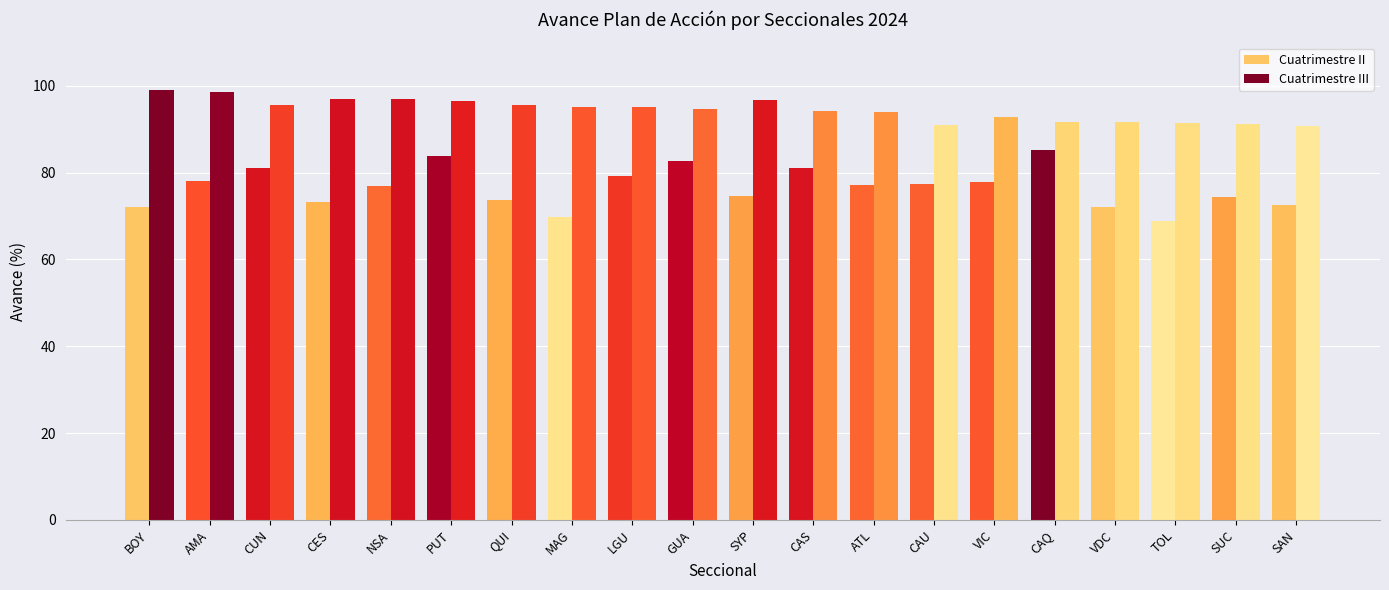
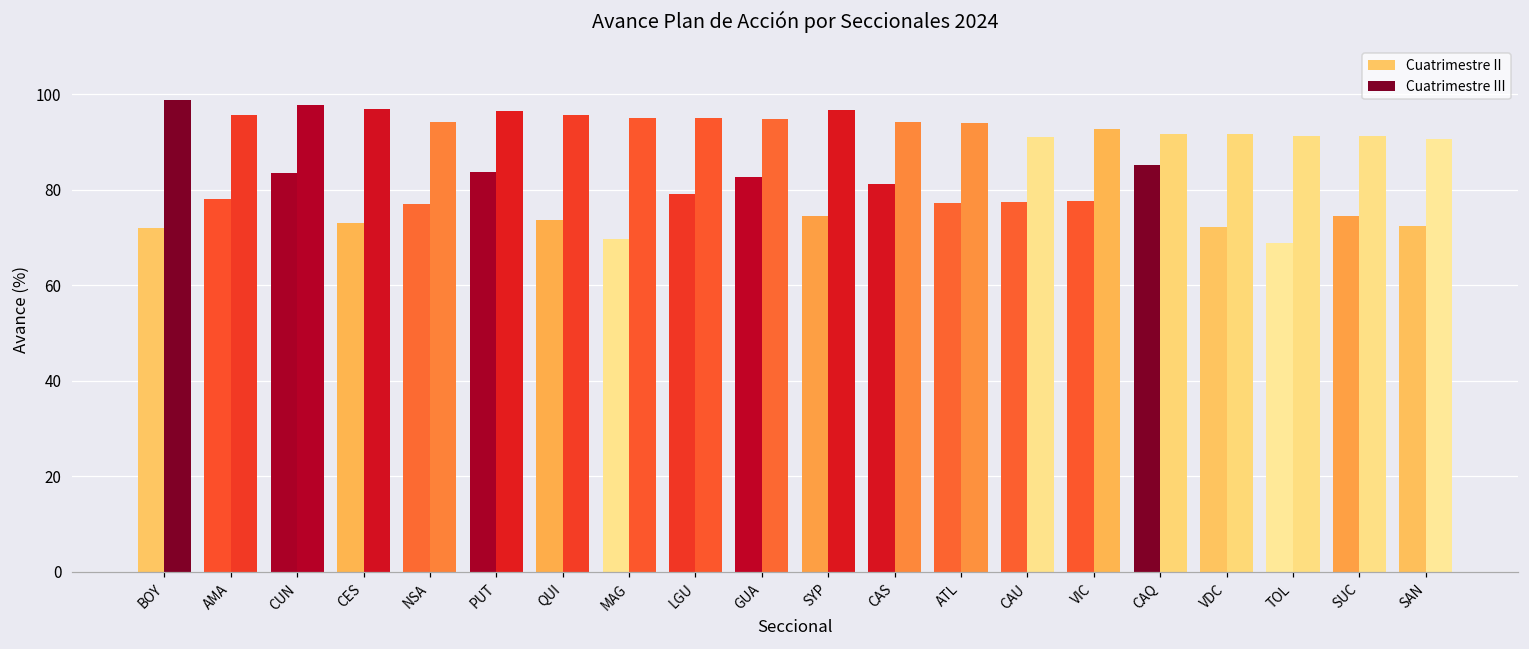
Cuatrimestre III, AMA: 99 -> 96
Cuatrimestre II, CUN: 81 -> 84
Cuatrimestre III, CUN: 96 -> 98
Cuatrimestre III, NSA: 97 -> 94
